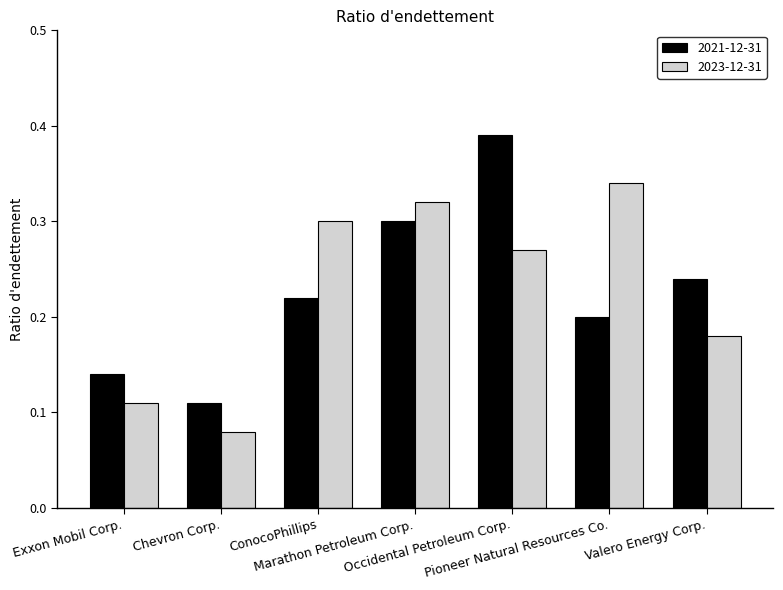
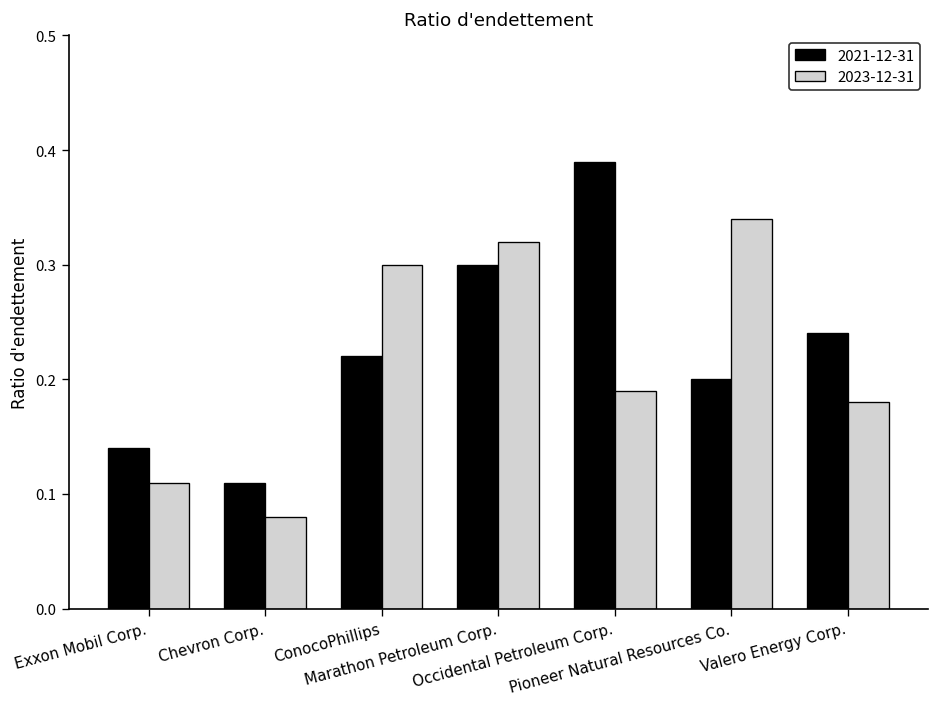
2023-12-31, Occidental Petroleum Corp.: 0.27 -> 0.19
